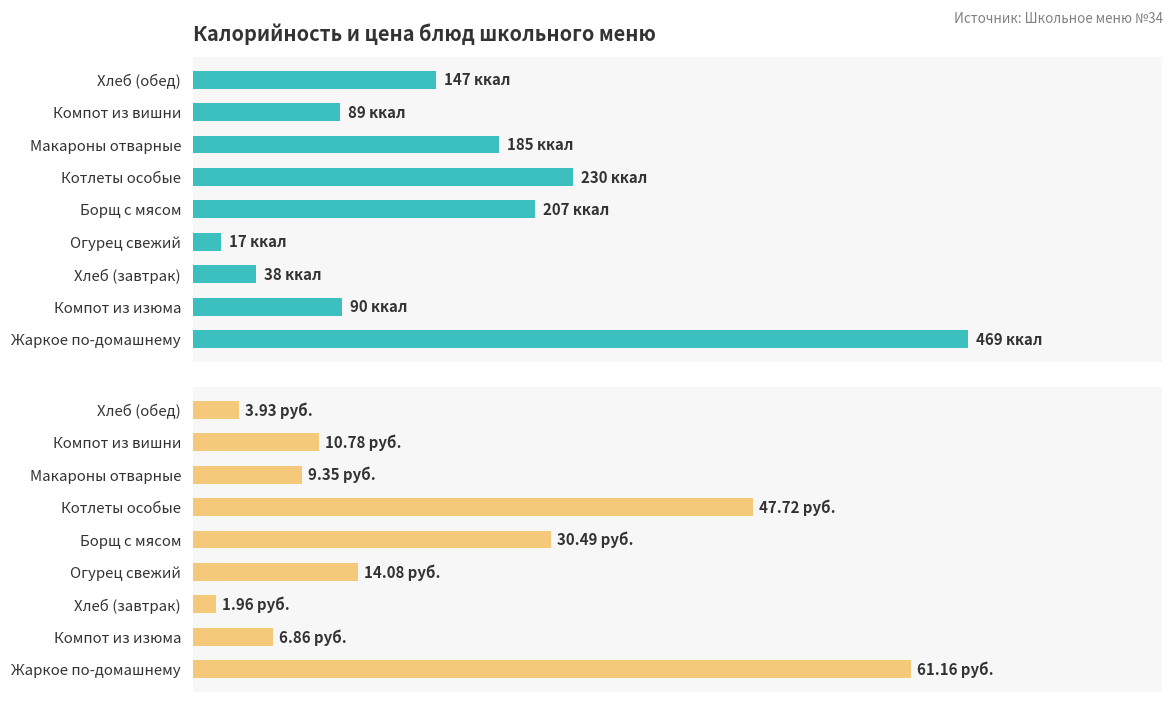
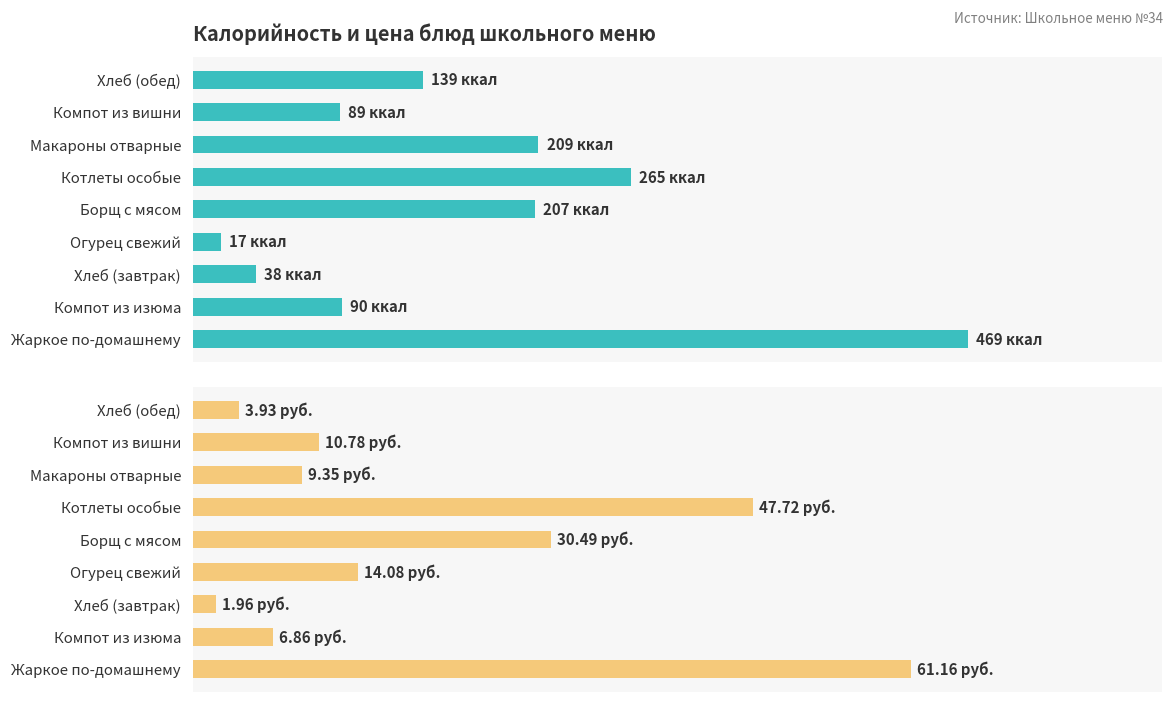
Калорийность и цена блюд школьного меню, Хлеб (обед): 147 -> 139
Калорийность и цена блюд школьного меню, Макароны отварные: 185 -> 209
Калорийность и цена блюд школьного меню, Котлеты особые: 230 -> 265
